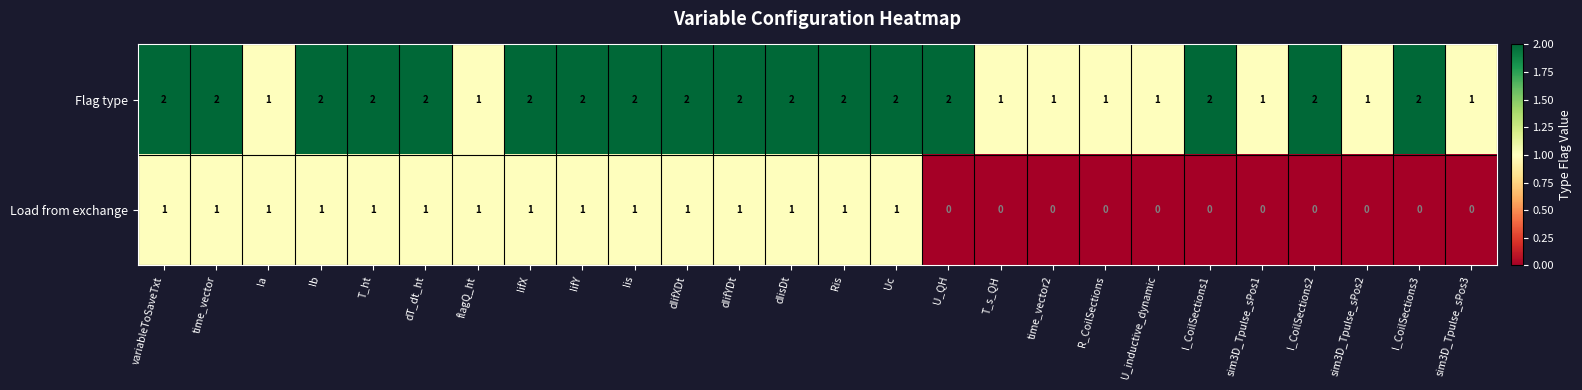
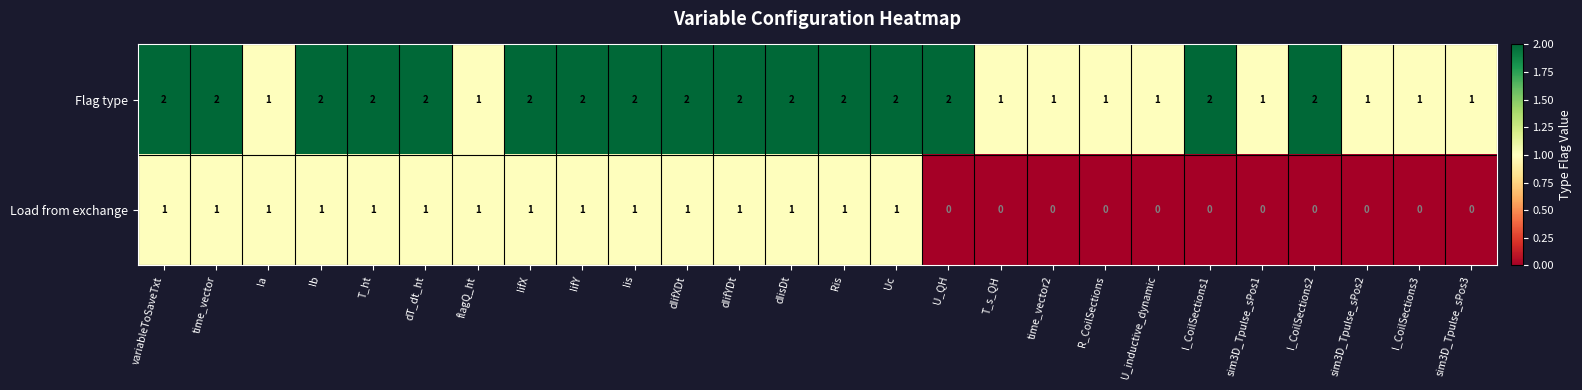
Flag type, I_CoilSections3: 2 -> 1
